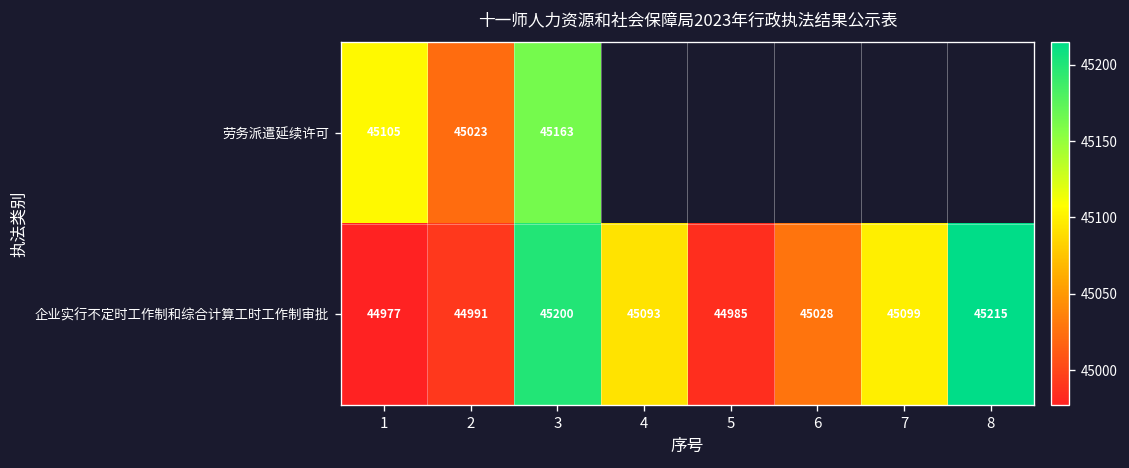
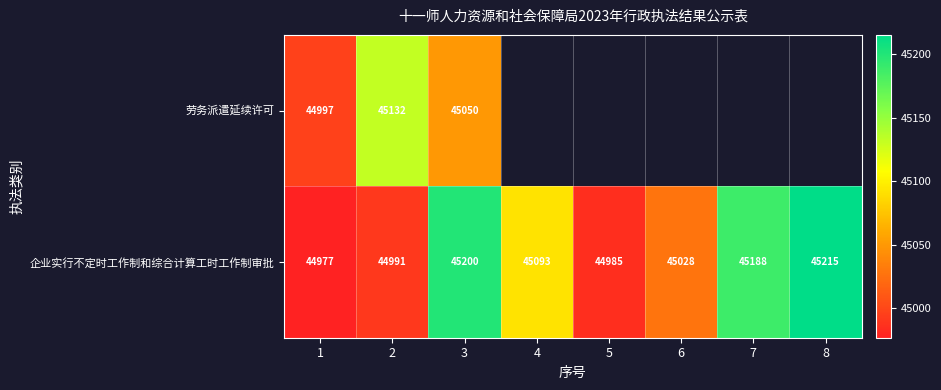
劳务派遣延续许可, 1: 45105 -> 44997
劳务派遣延续许可, 2: 45023 -> 45132
劳务派遣延续许可, 3: 45163 -> 45050
企业实行不定时工作制和综合计算工时工作制审批, 7: 45099 -> 45188
